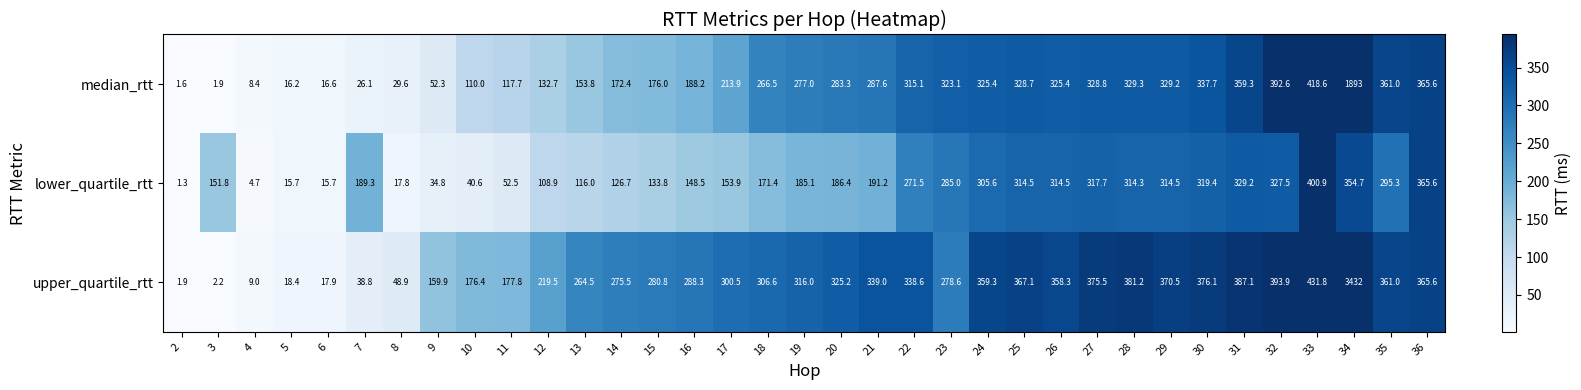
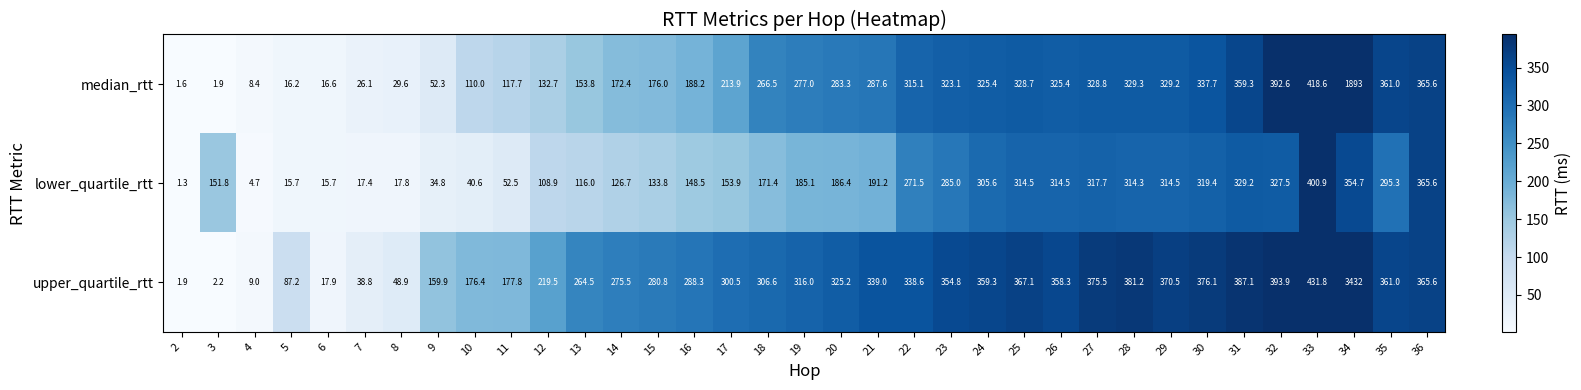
lower_quartile_rtt, 7: 189.3 -> 17.4
upper_quartile_rtt, 5: 18.4 -> 87.2
upper_quartile_rtt, 23: 278.6 -> 354.8
